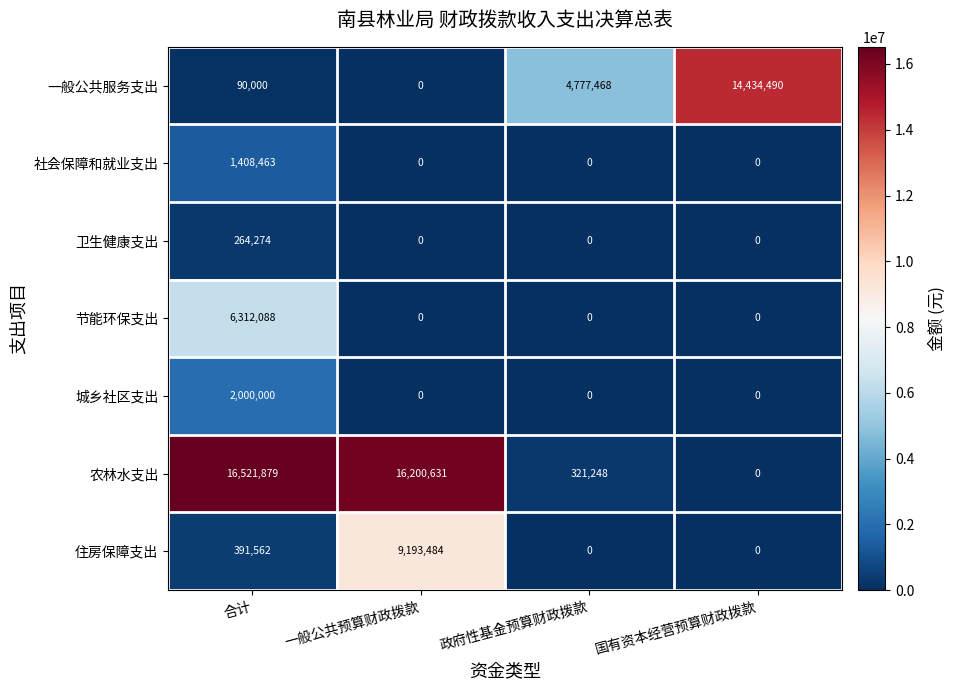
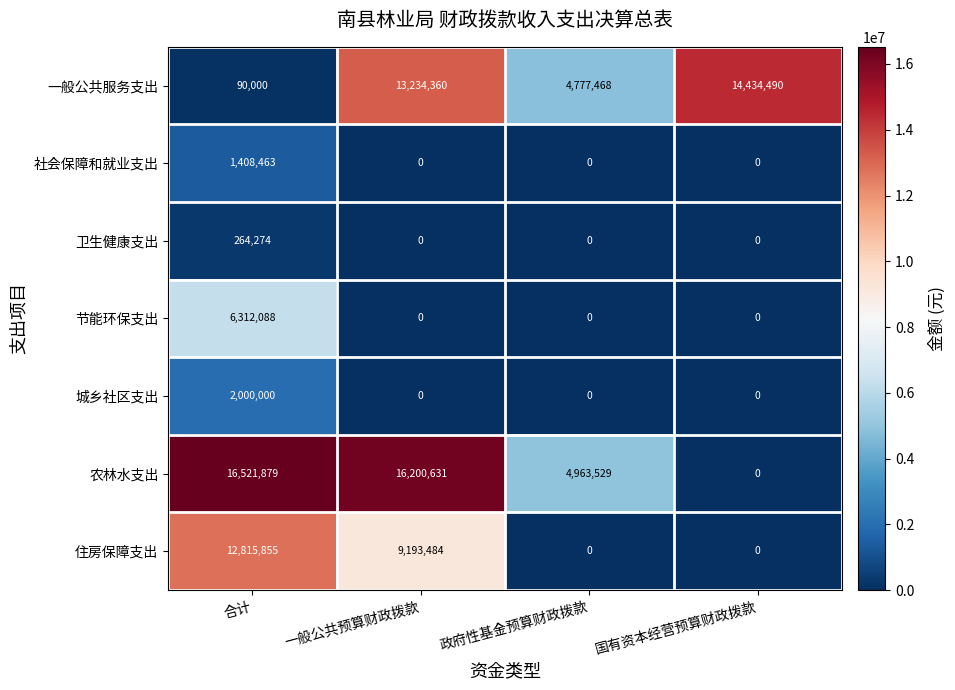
一般公共服务支出, 一般公共预算财政拨款: 0 -> 13,234,360
农林水支出, 政府性基金预算财政拨款: 321,248 -> 4,963,529
住房保障支出, 合计: 391,562 -> 12,815,855
